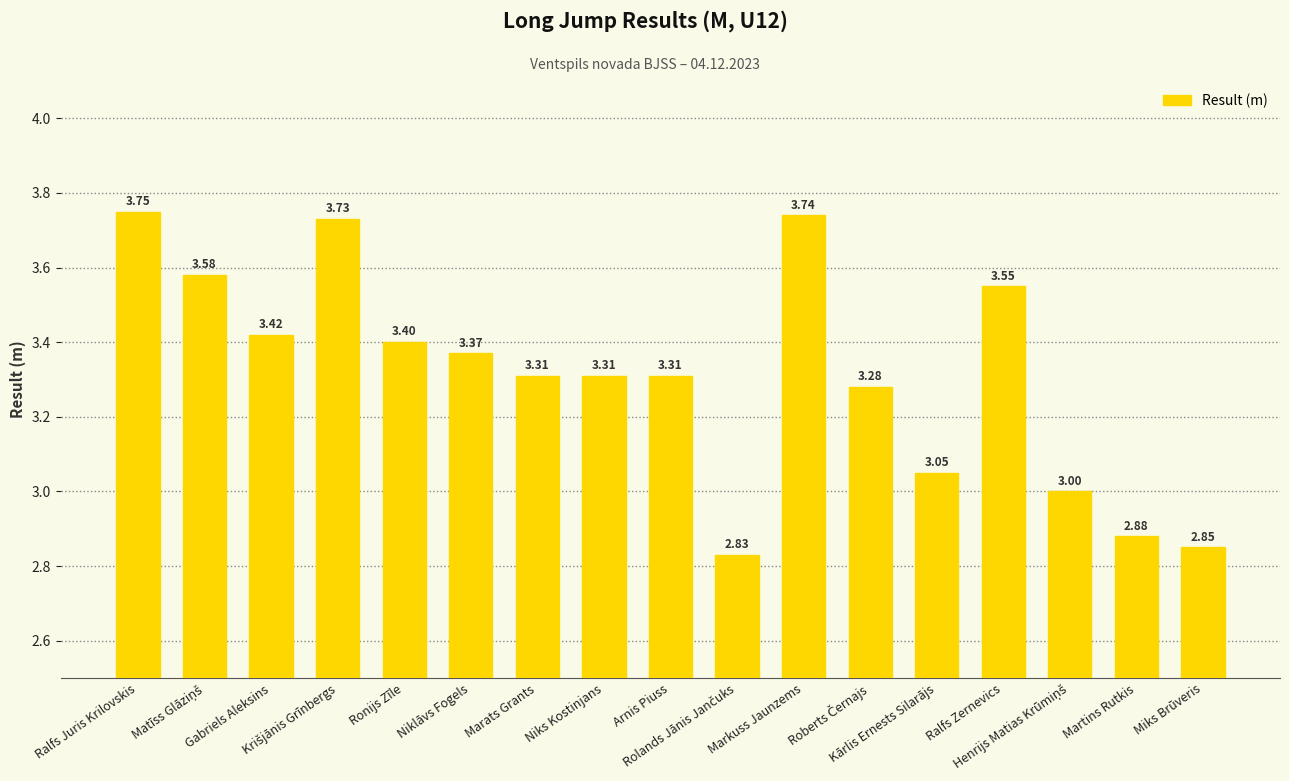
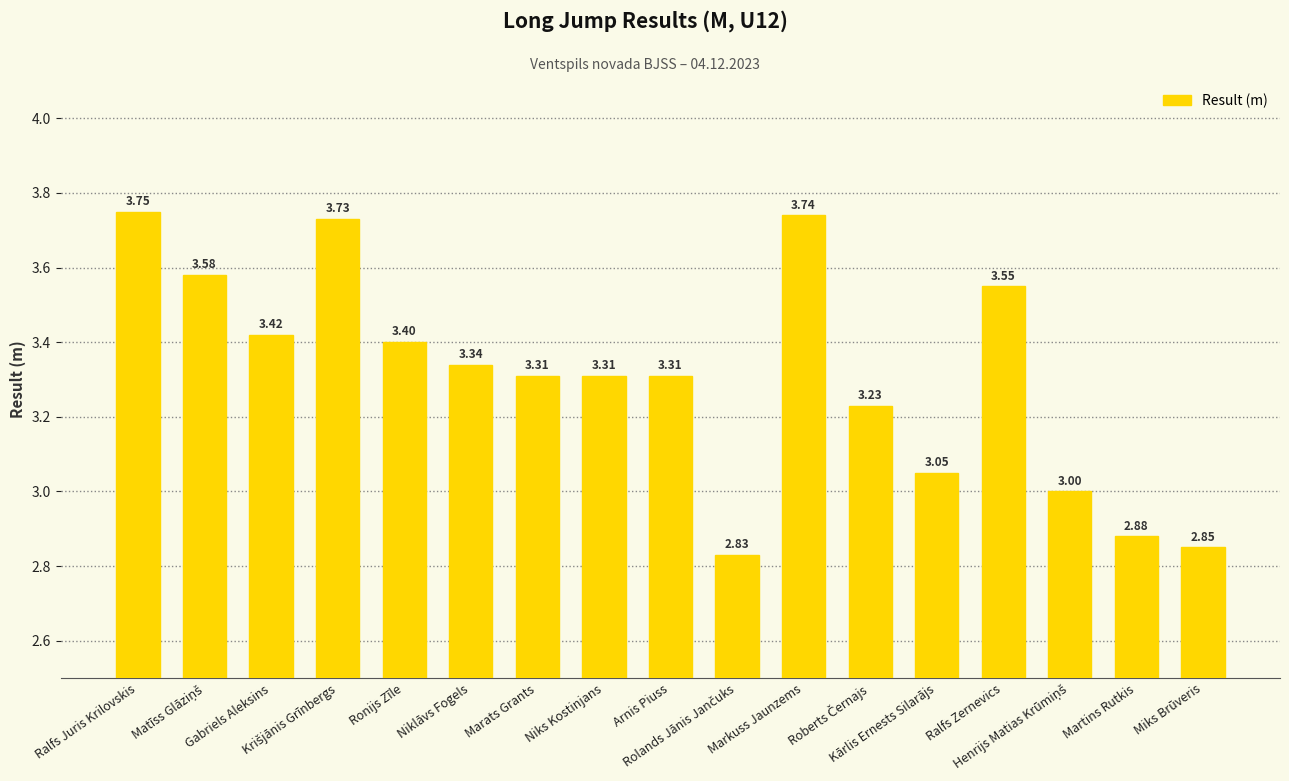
Niklāvs Fogels: 3.37 -> 3.34
Roberts Černajs: 3.28 -> 3.23
